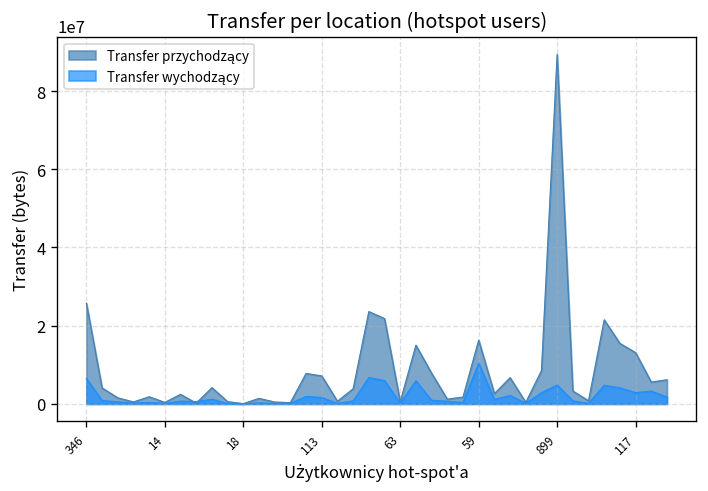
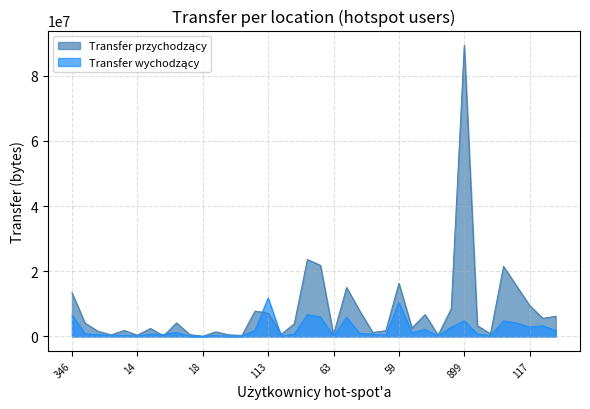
Transfer przychodzący, 346: 26000000 -> 13000000
Transfer wychodzący, 113: 2000000 -> 12000000
Transfer przychodzący, 117: 13000000 -> 10000000
